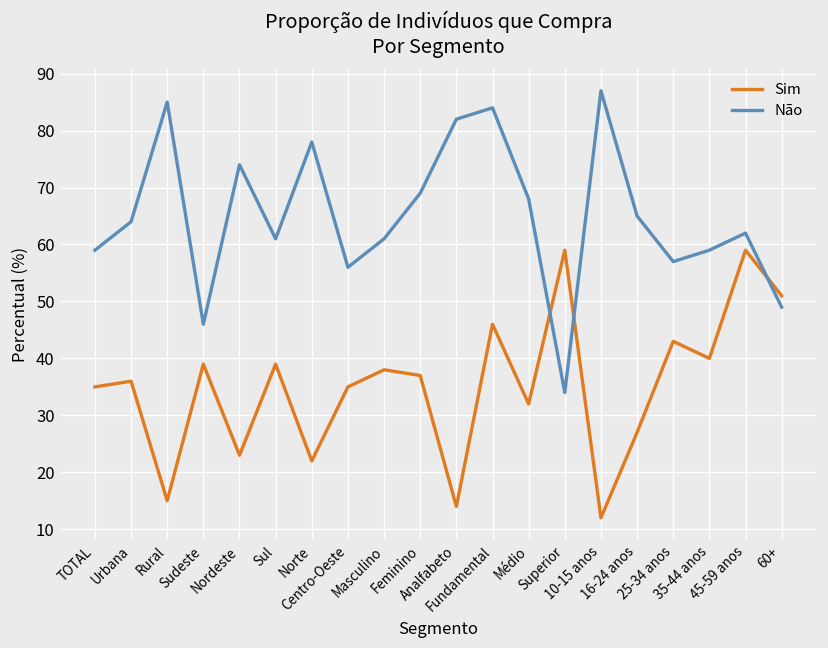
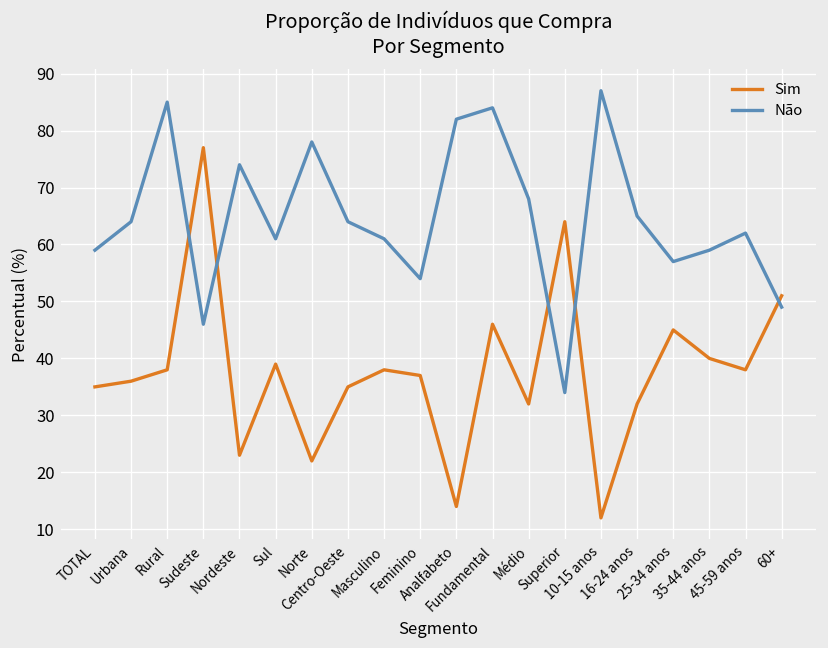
Sim, Rural: 15 -> 38
Sim, Sudeste: 39 -> 77
Não, Centro-Oeste: 56 -> 64
Não, Feminino: 69 -> 54
Sim, Superior: 59 -> 64
Sim, 16-24 anos: 27 -> 32
Sim, 25-34 anos: 43 -> 45
Sim, 45-59 anos: 59 -> 38
